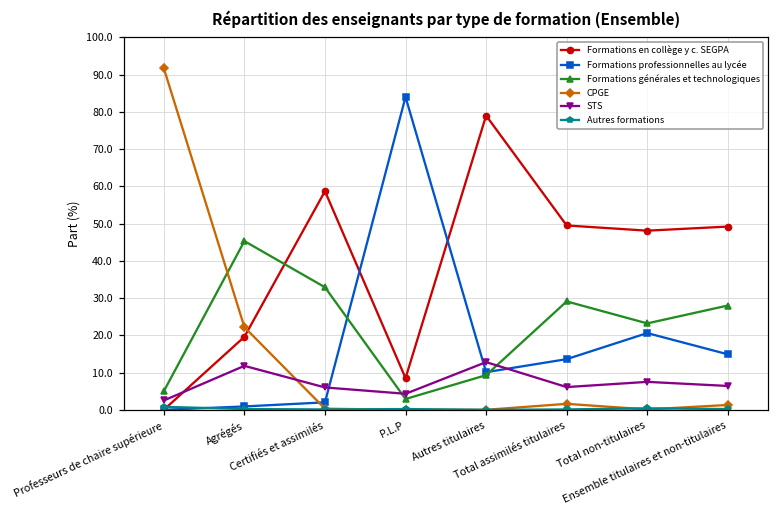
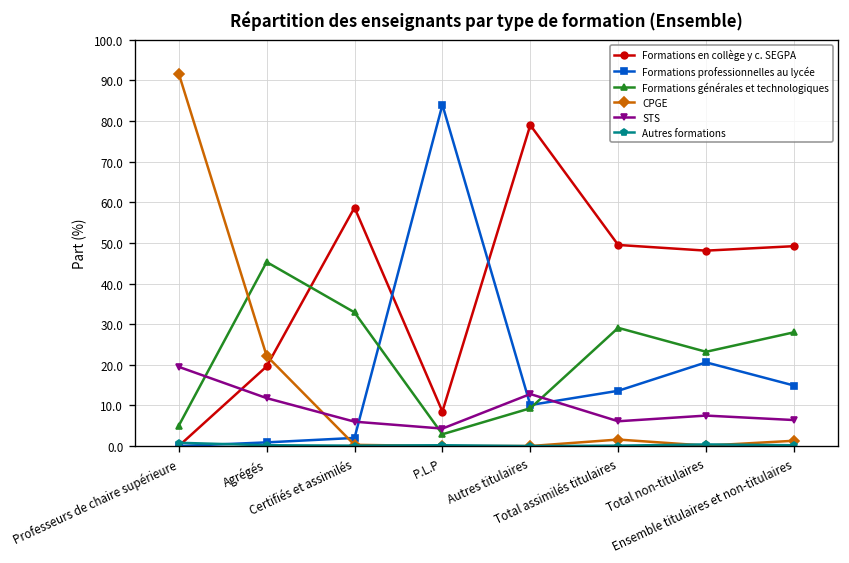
STS, Professeurs de chaire supérieure: 3 -> 20
